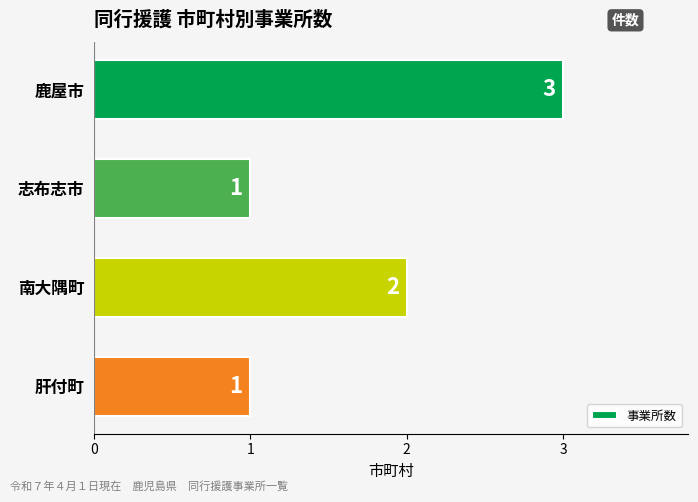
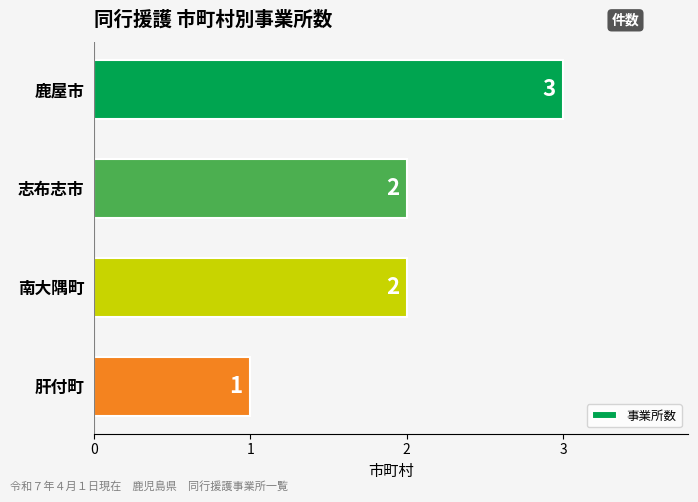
志布志市: 1 -> 2
